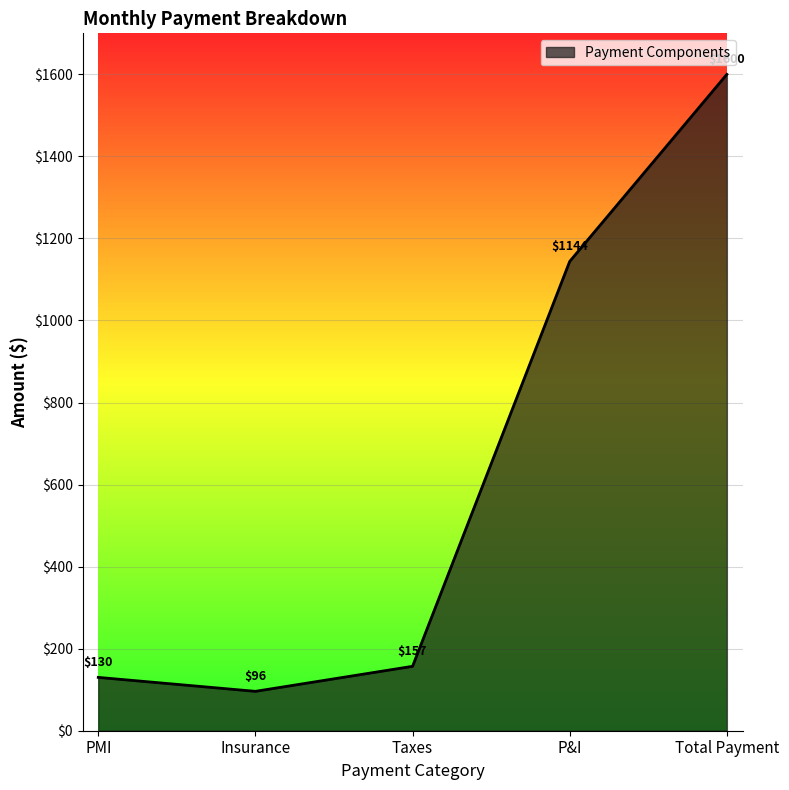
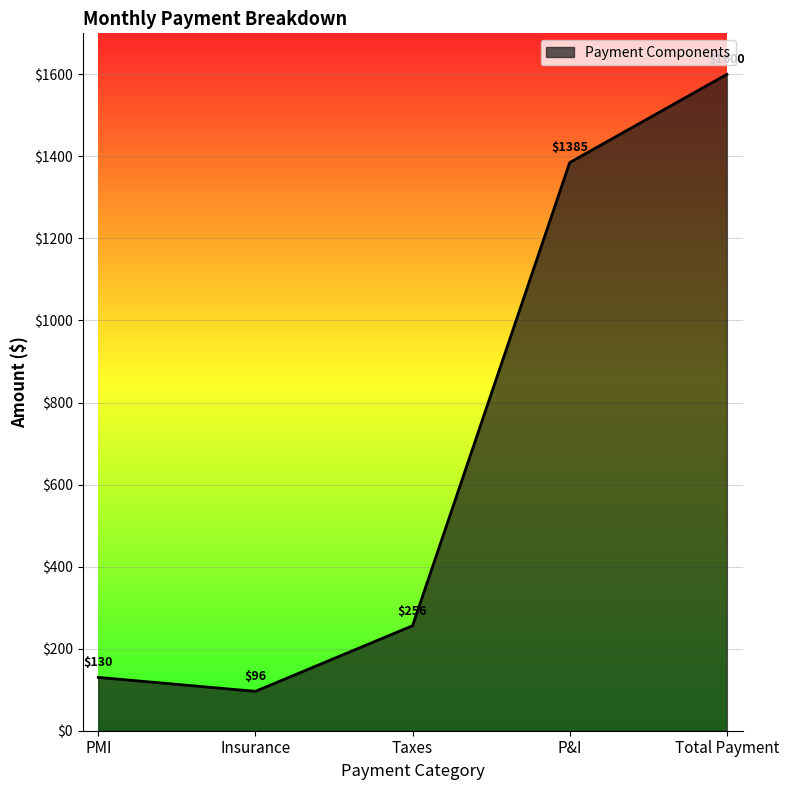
Taxes: $157 -> $256
P&I: $1144 -> $1385
